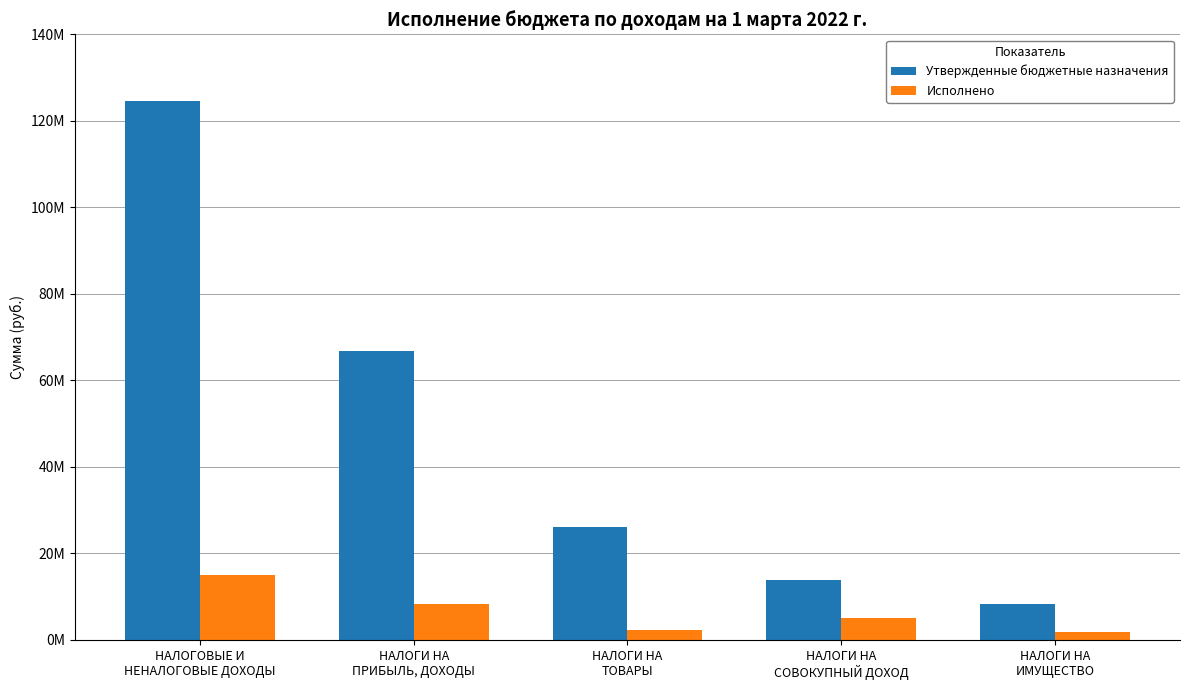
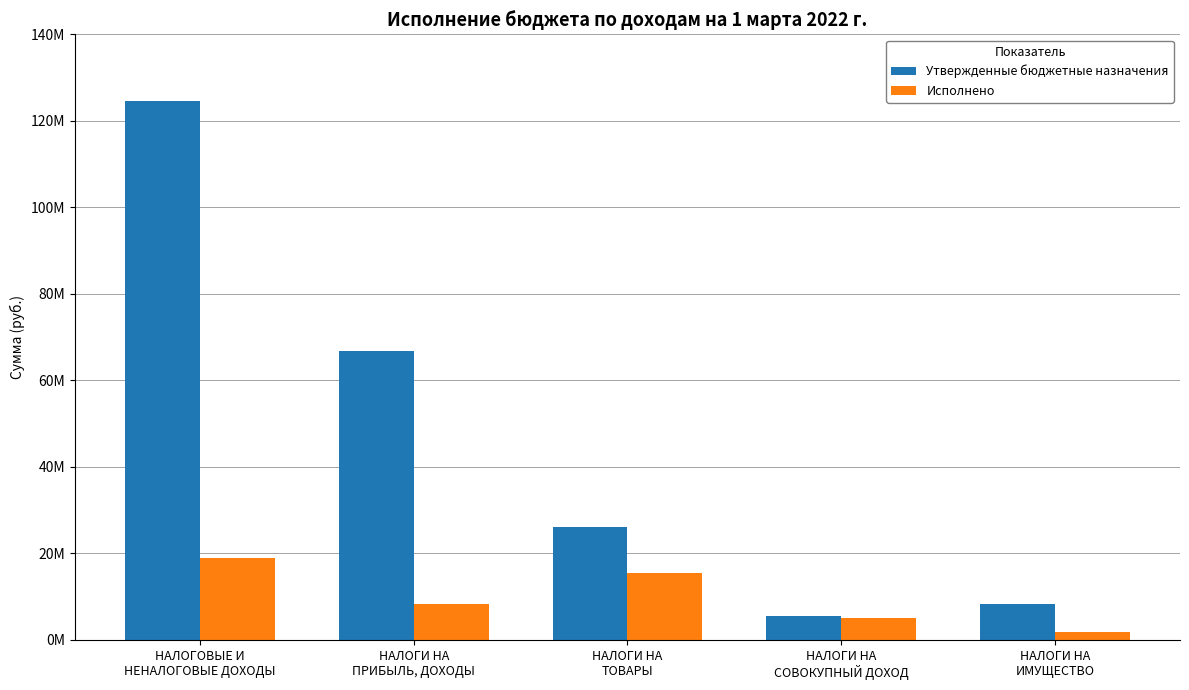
Исполнено, НАЛОГОВЫЕ И НЕНАЛОГОВЫЕ ДОХОДЫ: 15000000 -> 19000000
Исполнено, НАЛОГИ НА ТОВАРЫ: 2000000 -> 15000000
Утвержденные бюджетные назначения, НАЛОГИ НА СОВОКУПНЫЙ ДОХОД: 14000000 -> 6000000
